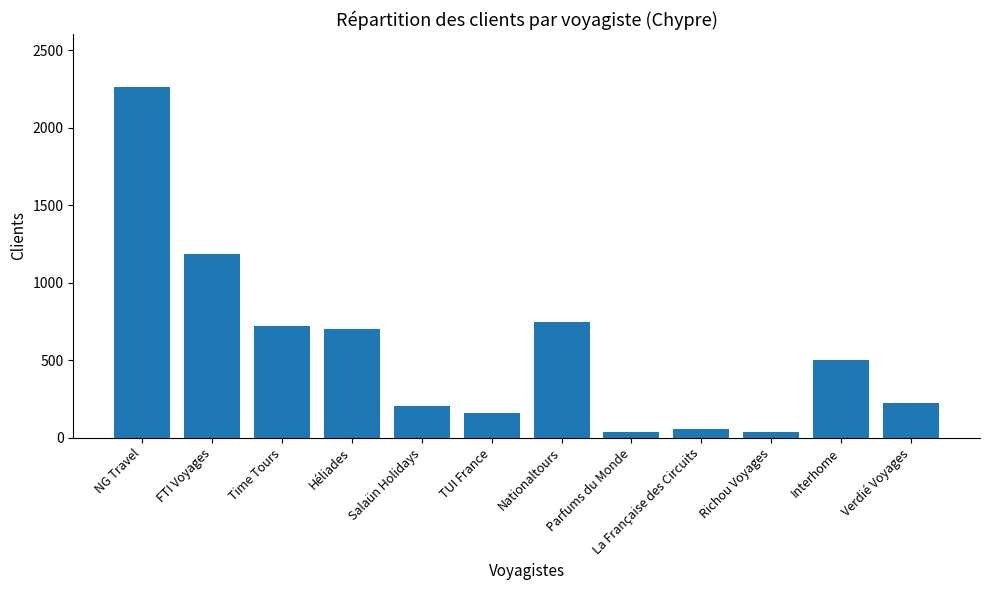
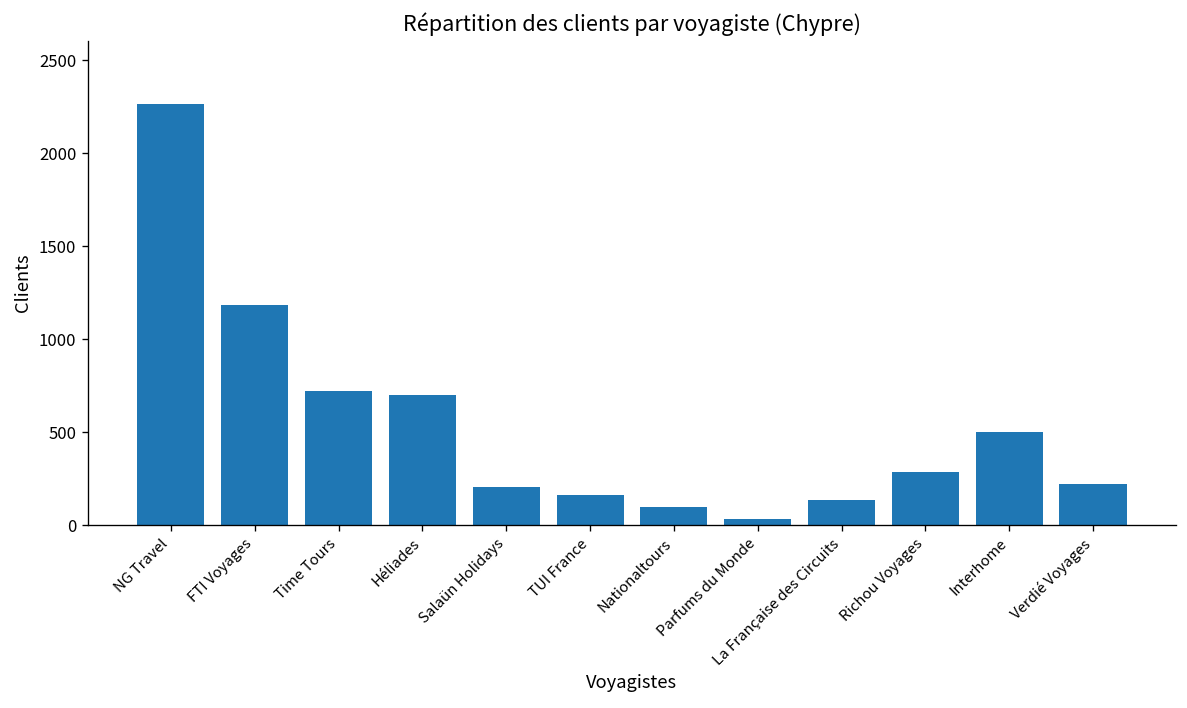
Nationaltours: 750 -> 100
La Française des Circuits: 60 -> 130
Richou Voyages: 40 -> 290
